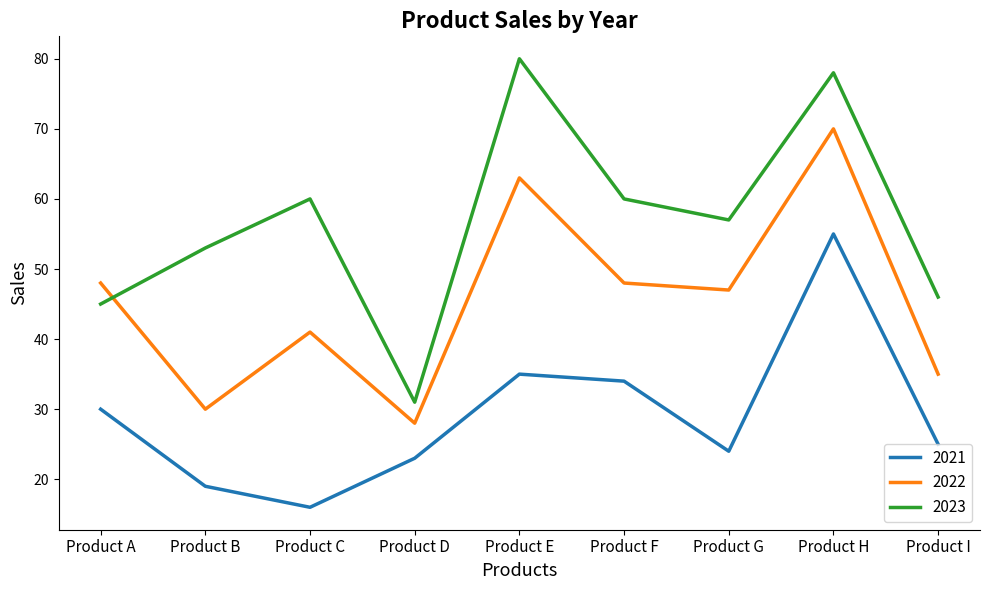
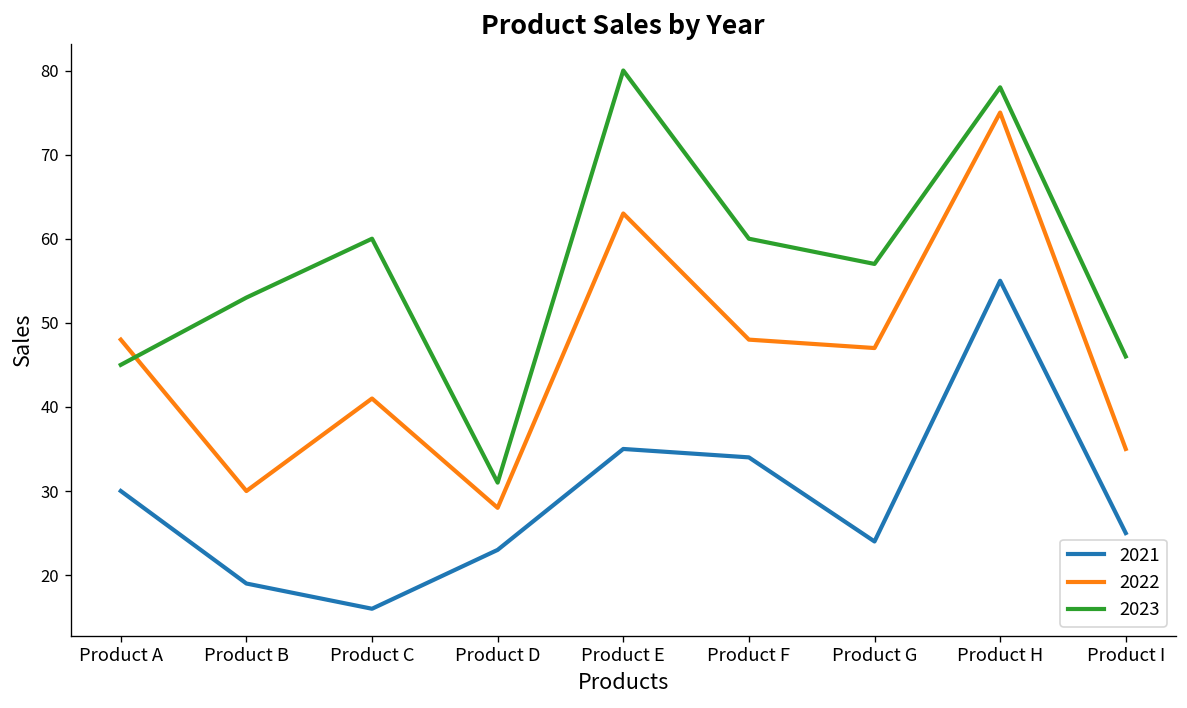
2022, Product H: 70 -> 75
